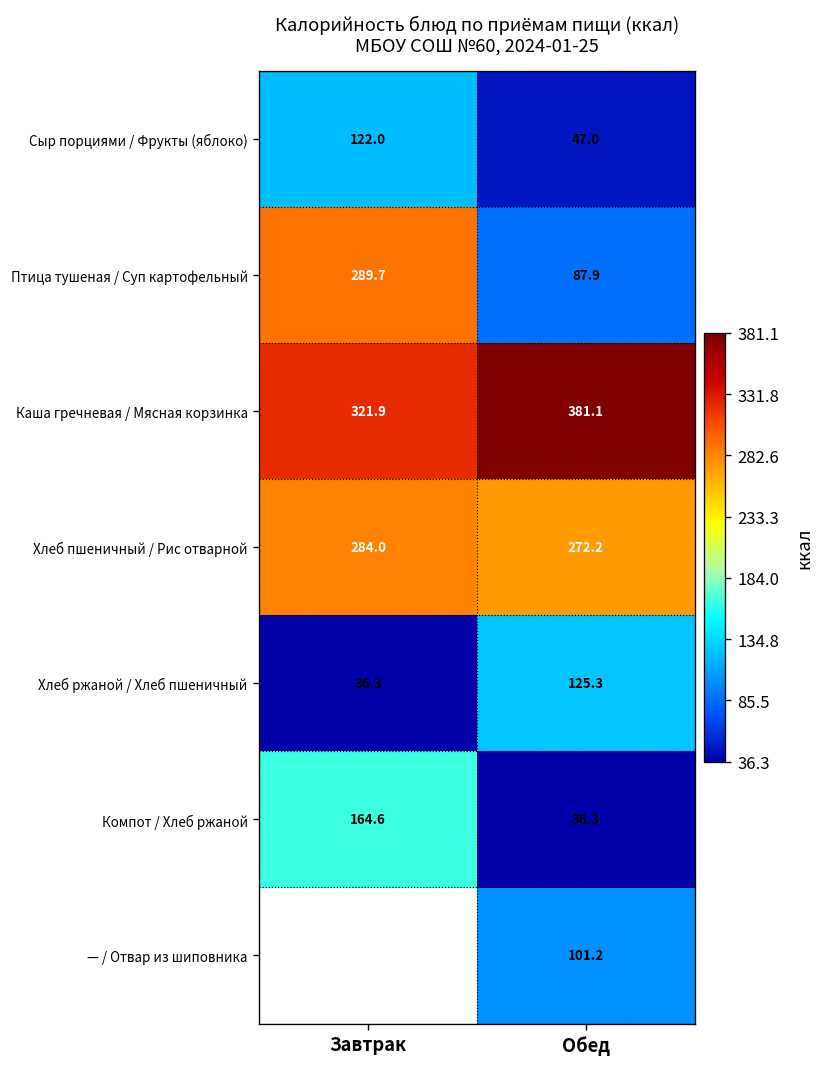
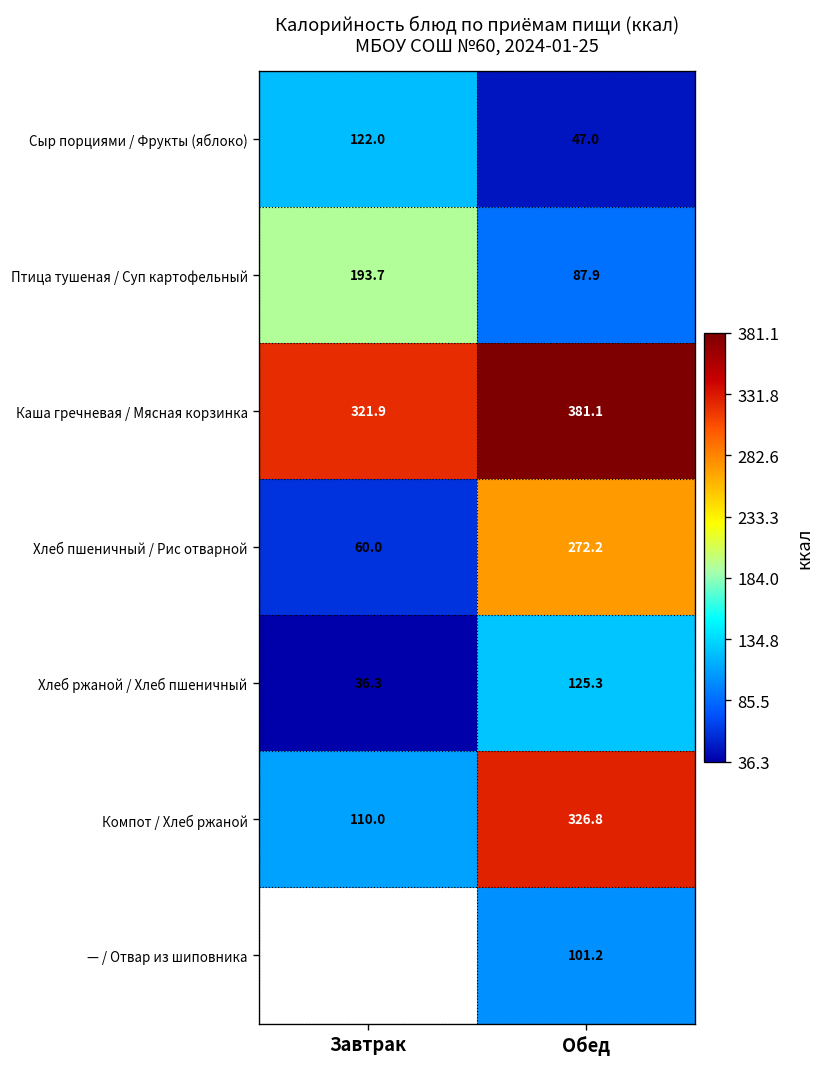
Птица тушеная / Суп картофельный, Завтрак: 289.7 -> 193.7
Хлеб пшеничный / Рис отварной, Завтрак: 284.0 -> 60.0
Компот / Хлеб ржаной, Завтрак: 164.6 -> 110.0
Компот / Хлеб ржаной, Обед: 36.3 -> 326.8
